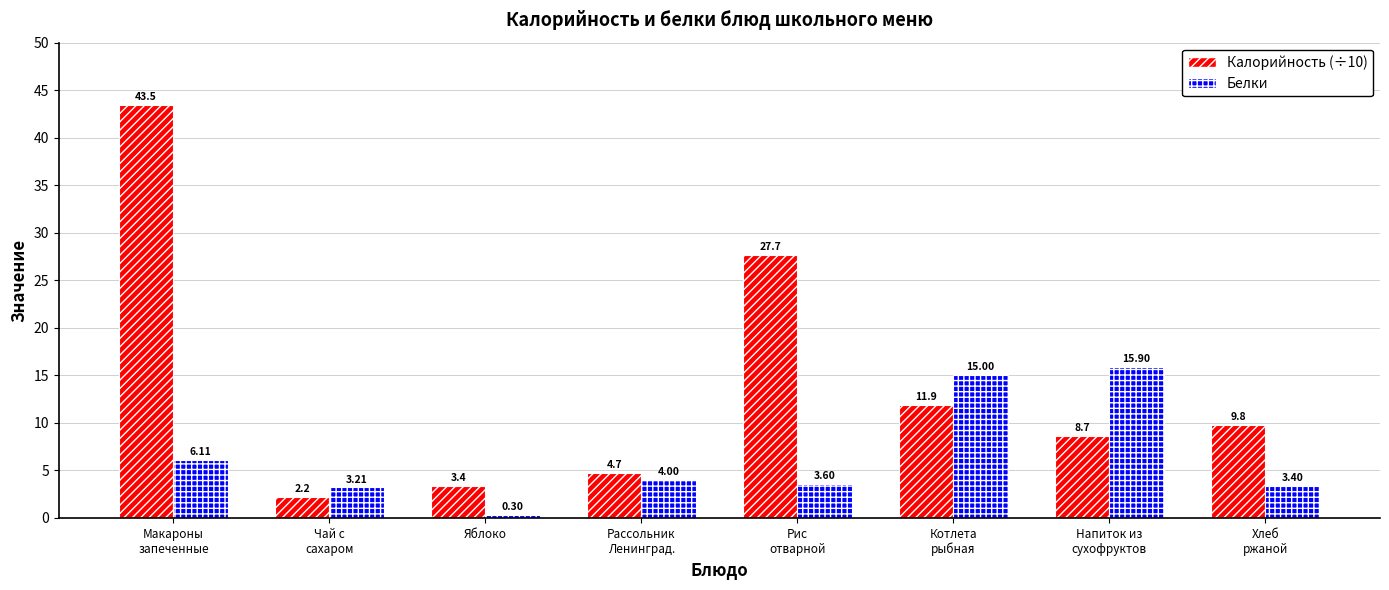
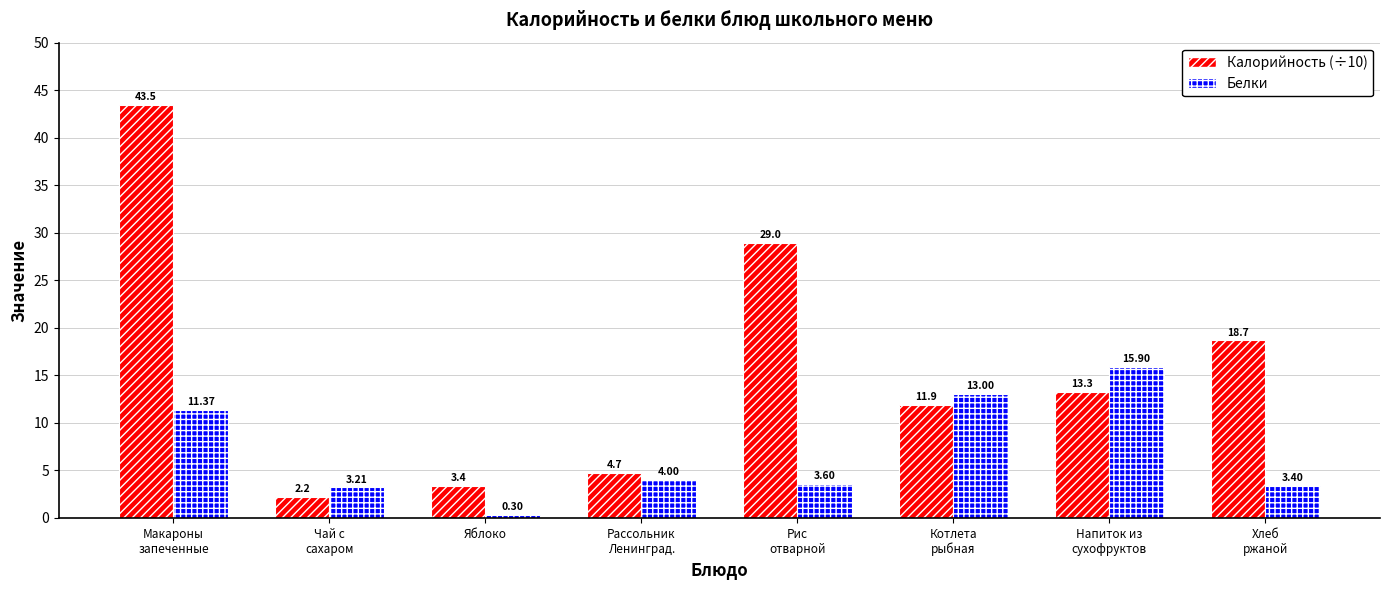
Белки, Макароны запеченные: 6.11 -> 11.37
Калорийность (÷10), Рис отварной: 27.7 -> 29.0
Белки, Котлета рыбная: 15.00 -> 13.00
Калорийность (÷10), Напиток из сухофруктов: 8.7 -> 13.3
Калорийность (÷10), Хлеб ржаной: 9.8 -> 18.7
